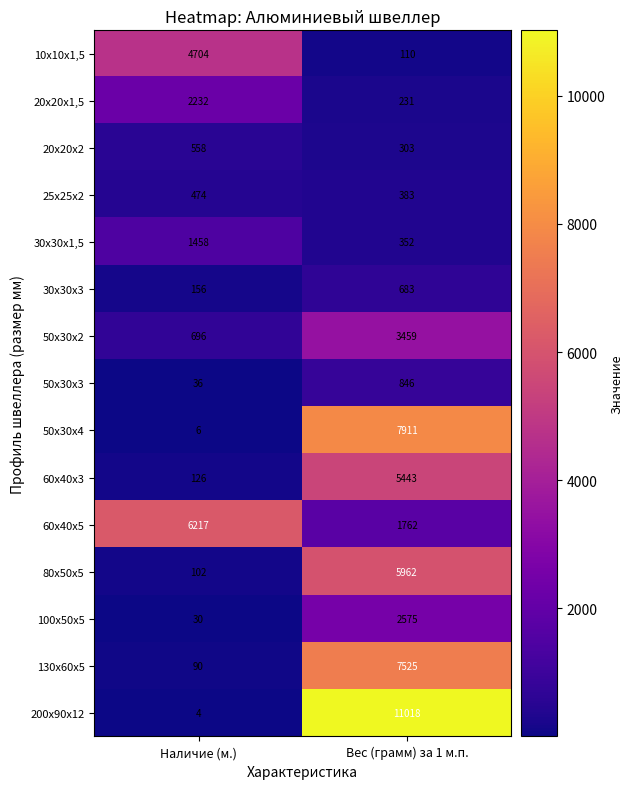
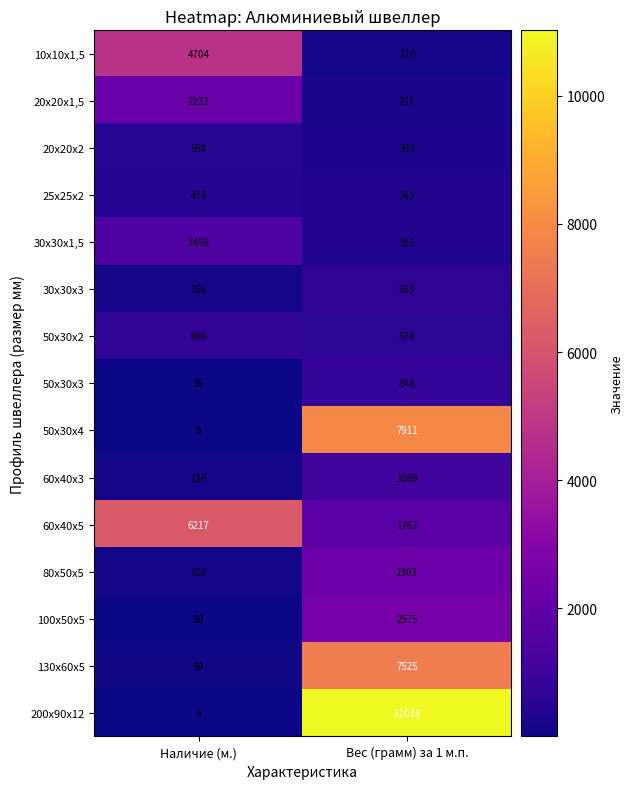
50х30х2, Вес (грамм) за 1 м.п.: 3459 -> 574
60х40х3, Вес (грамм) за 1 м.п.: 5443 -> 1089
80х50х5, Вес (грамм) за 1 м.п.: 5962 -> 2303
